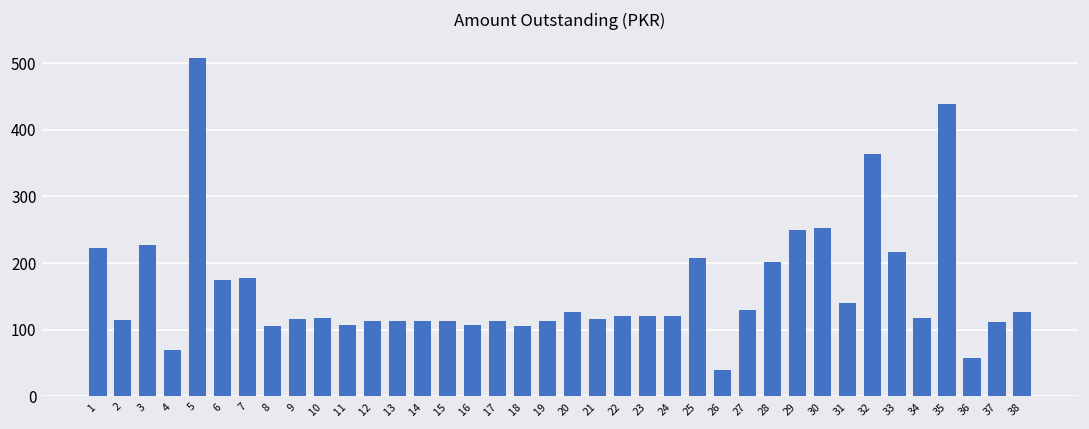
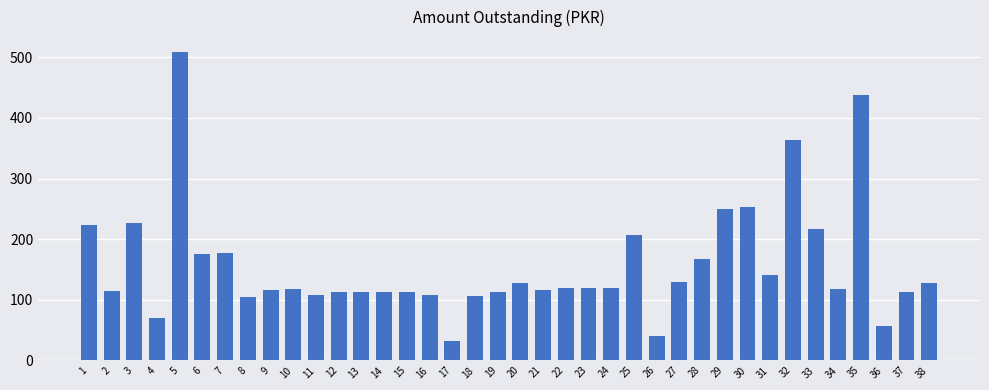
17: 110 -> 30
28: 200 -> 170
